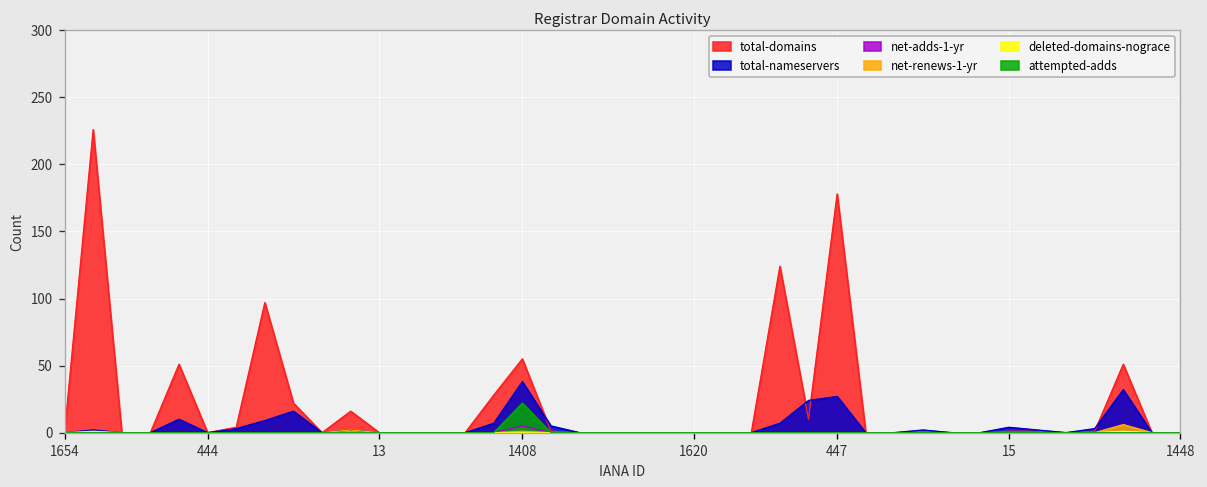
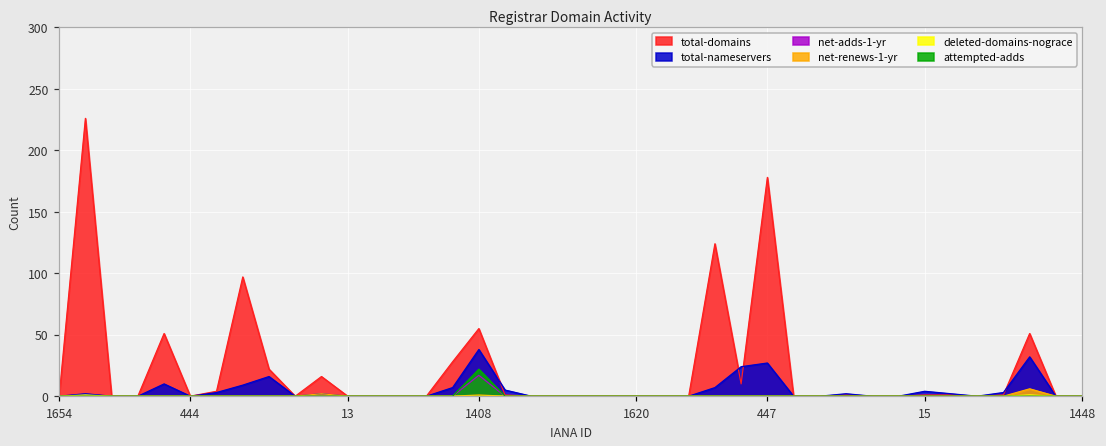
net-adds-1-yr, 1408: 5 -> 17
